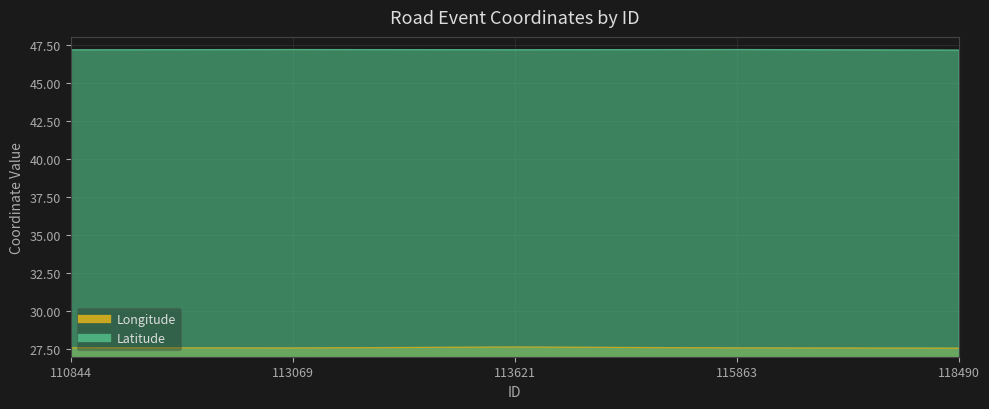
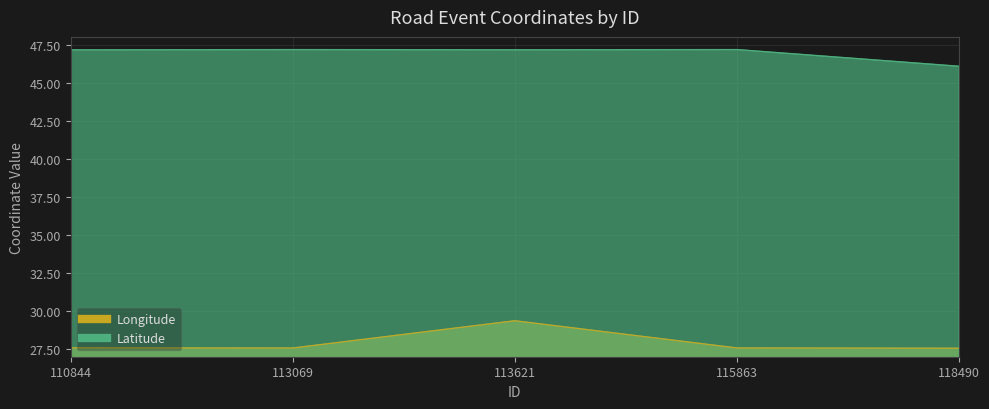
Longitude, 113621: 27.6 -> 29.4
Latitude, 118490: 47.1 -> 46.1
